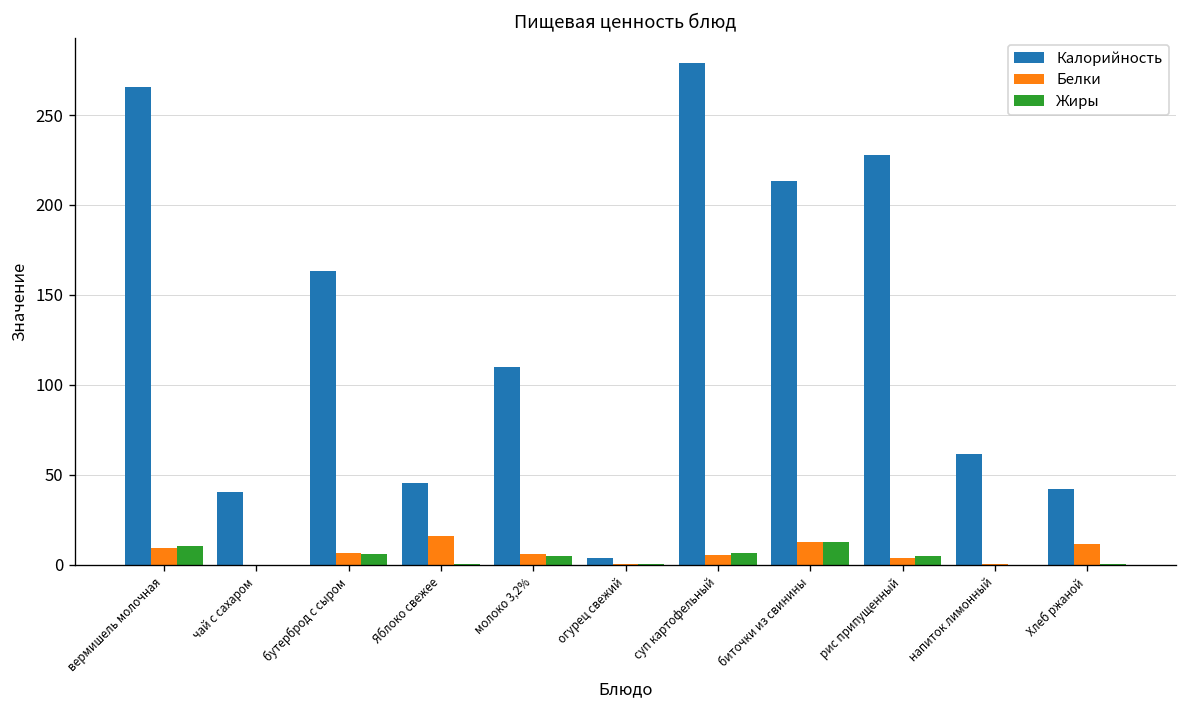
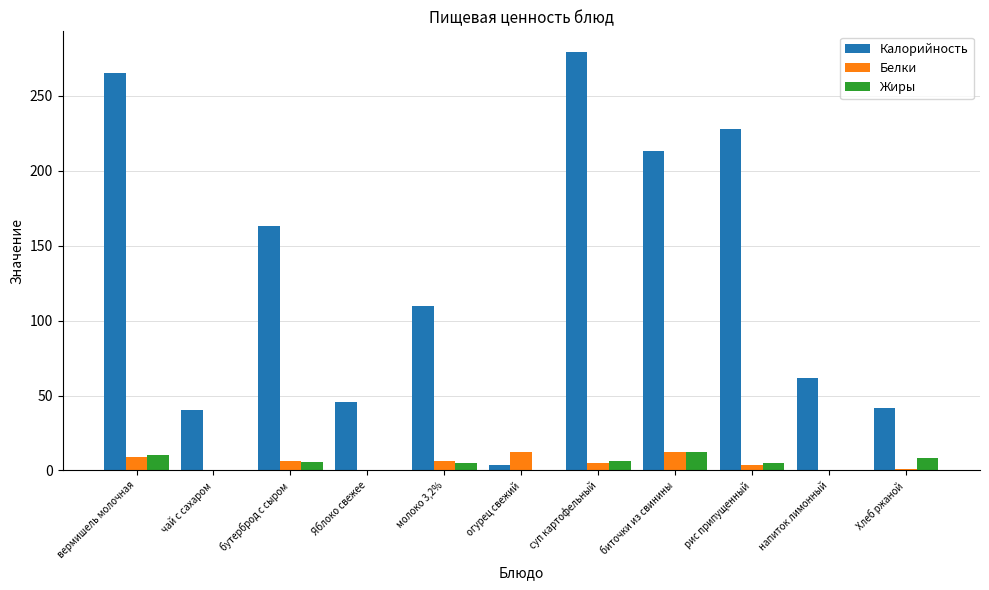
Белки, Яблоко свежее: 16 -> 0
Белки, огурец свежий: 1 -> 12
Белки, Хлеб ржаной: 12 -> 1
Жиры, Хлеб ржаной: 0 -> 8
